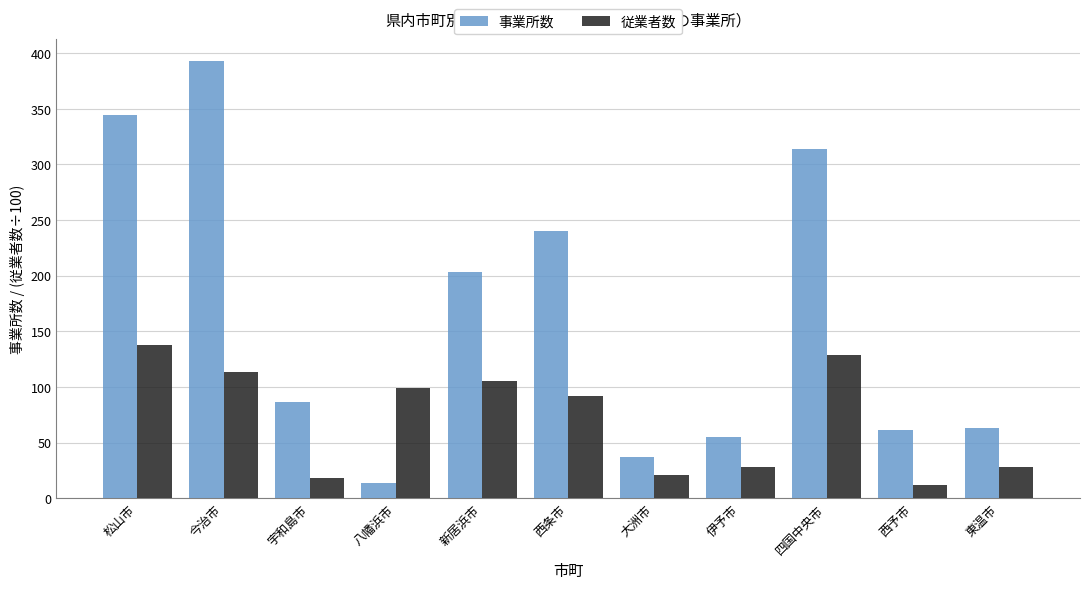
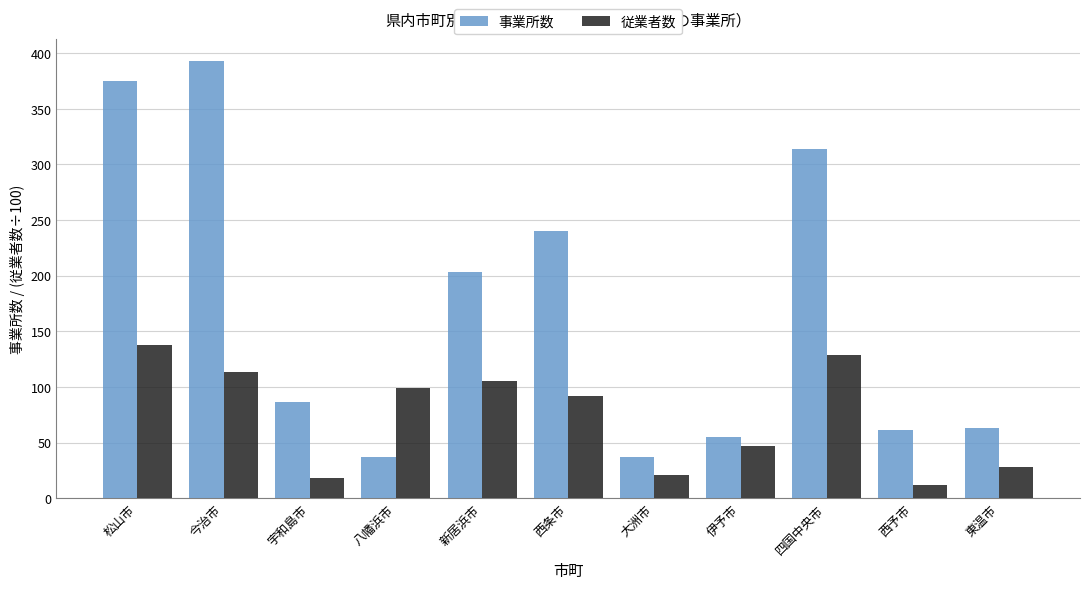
事業所数, 松山市: 344 -> 375
事業所数, 八幡浜市: 14 -> 37
従業者数, 伊予市: 28 -> 47
